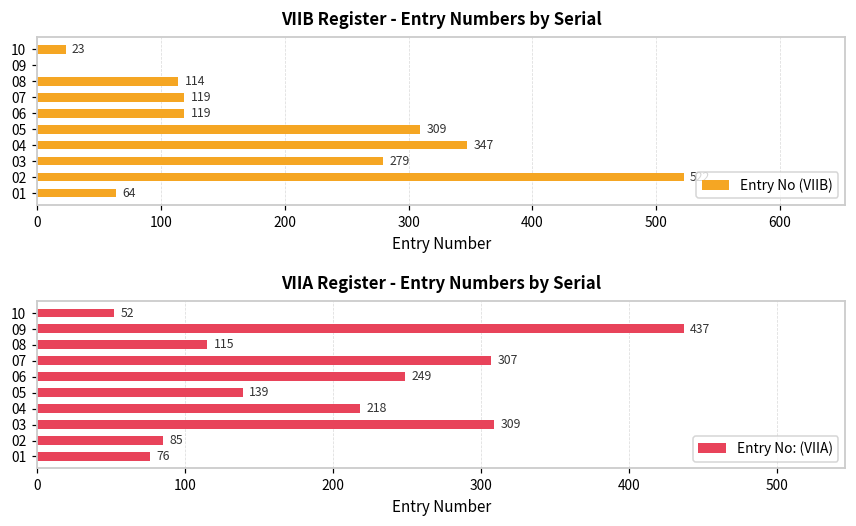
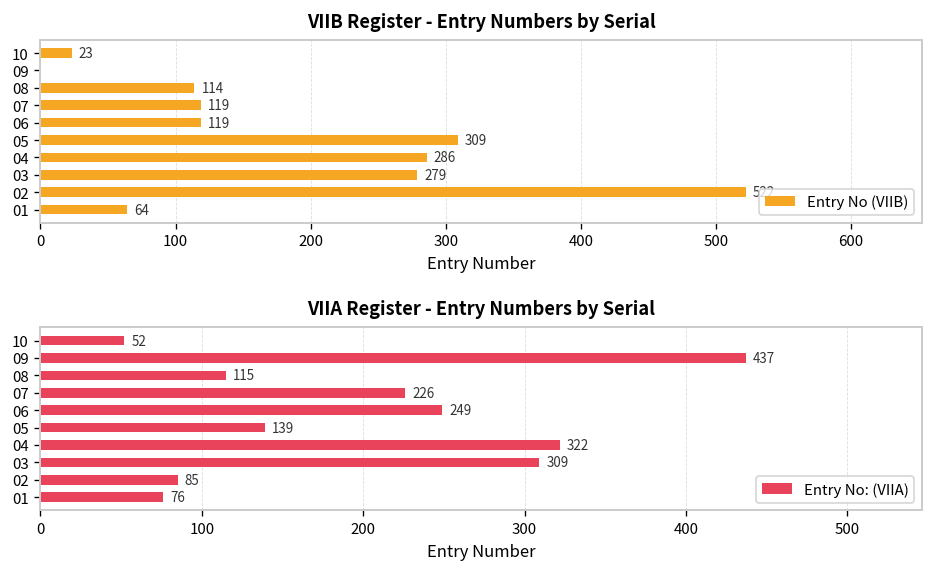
VIIB Register - Entry Numbers by Serial, 04: 347 -> 286
VIIA Register - Entry Numbers by Serial, 07: 307 -> 226
VIIA Register - Entry Numbers by Serial, 04: 218 -> 322
